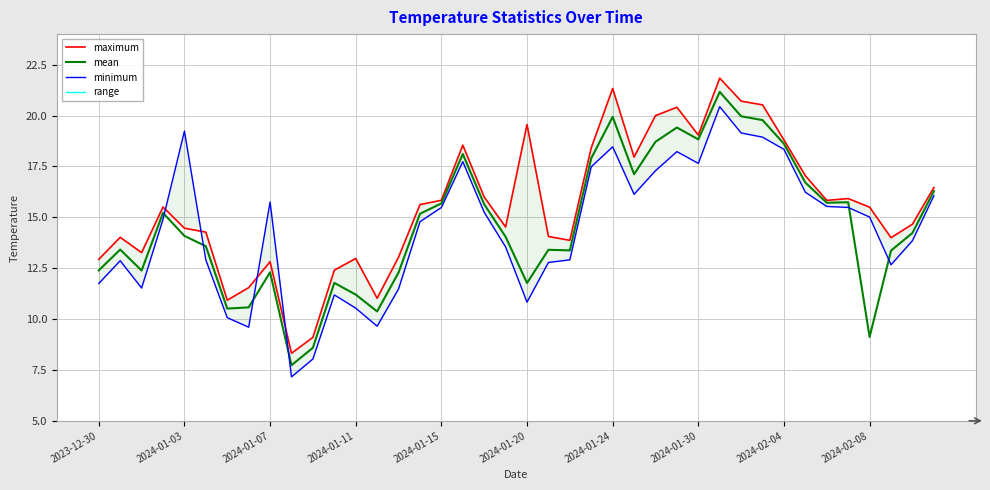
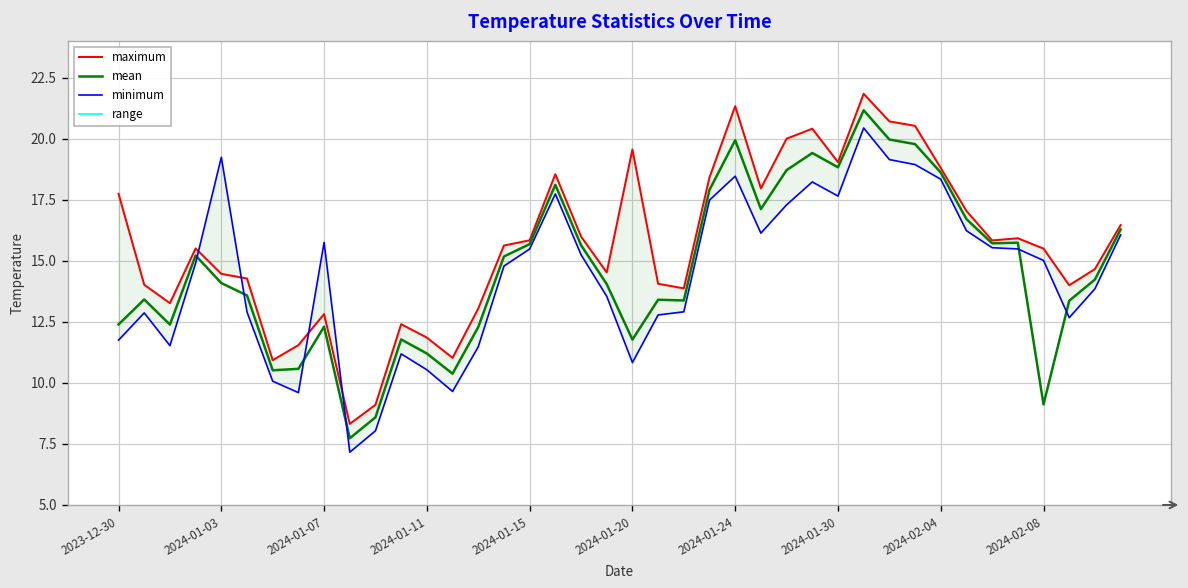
maximum, 2023-12-30: 12.9 -> 17.7
maximum, 2024-01-11: 13.0 -> 11.9
